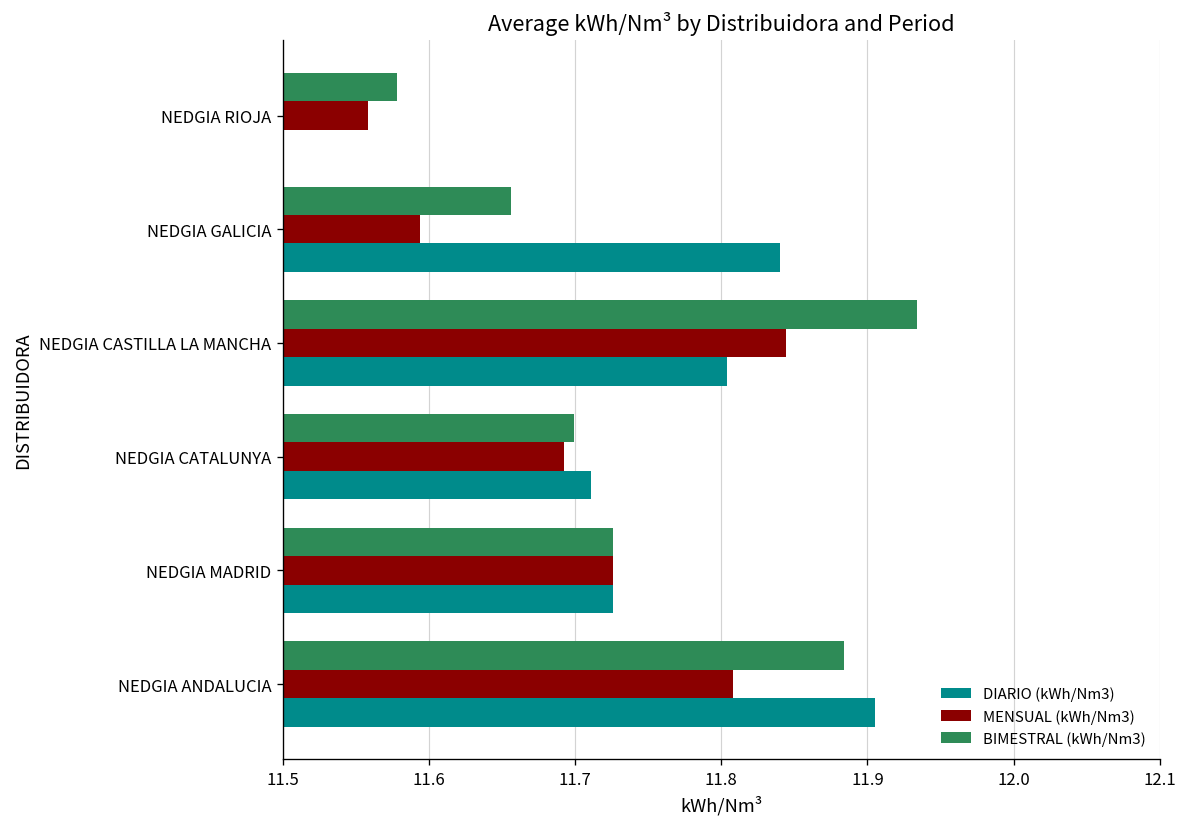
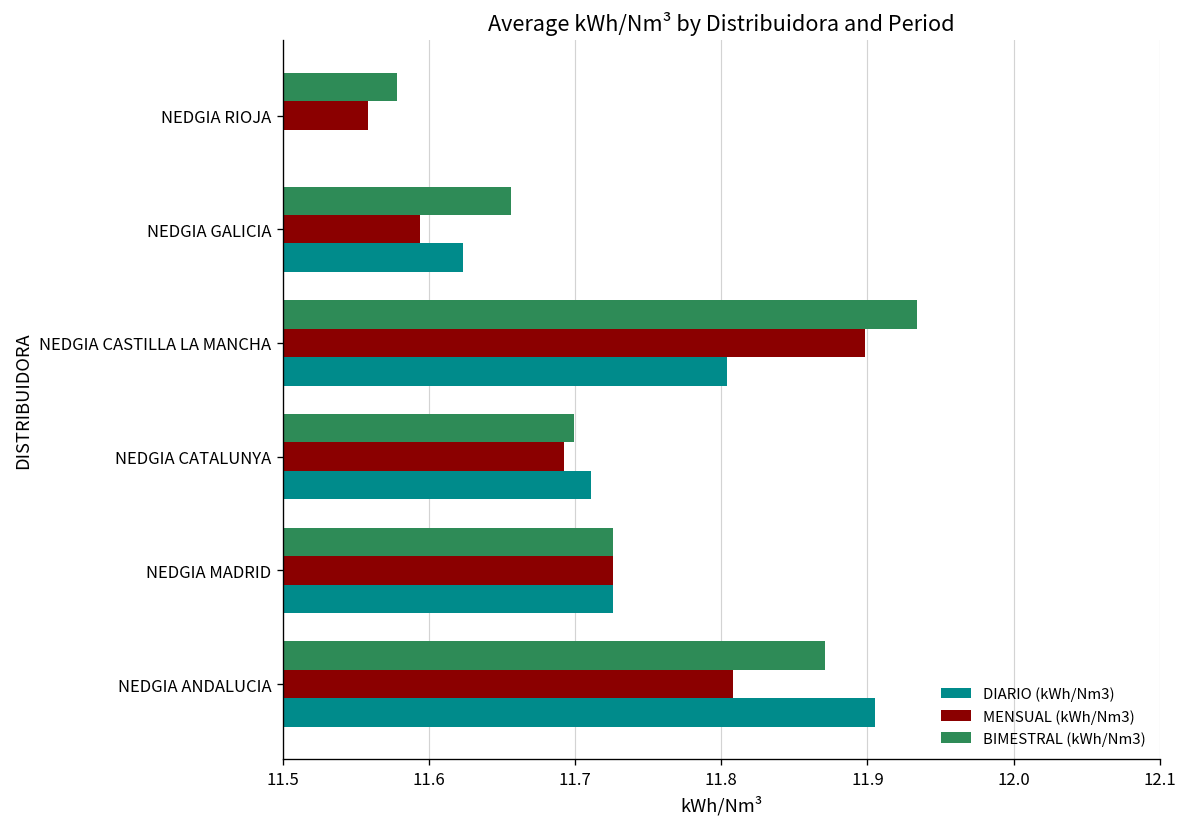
DIARIO (kWh/Nm3), NEDGIA GALICIA: 11.840 -> 11.623
MENSUAL (kWh/Nm3), NEDGIA CASTILLA LA MANCHA: 11.844 -> 11.898
BIMESTRAL (kWh/Nm3), NEDGIA ANDALUCIA: 11.884 -> 11.871
